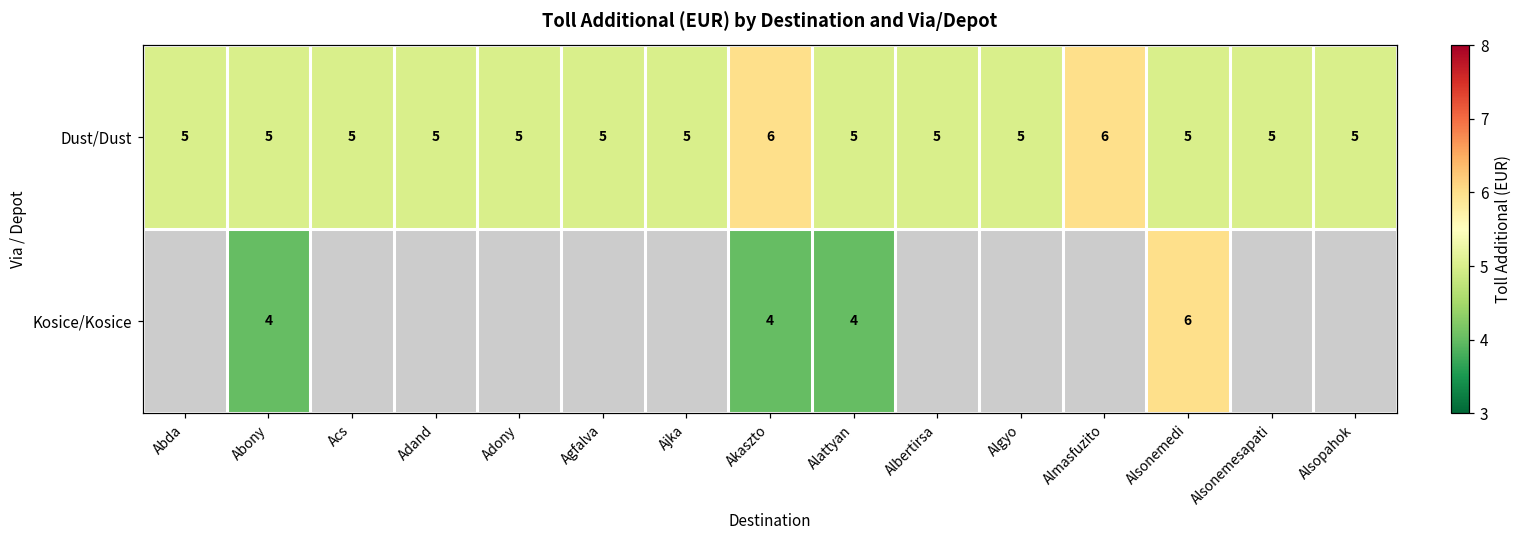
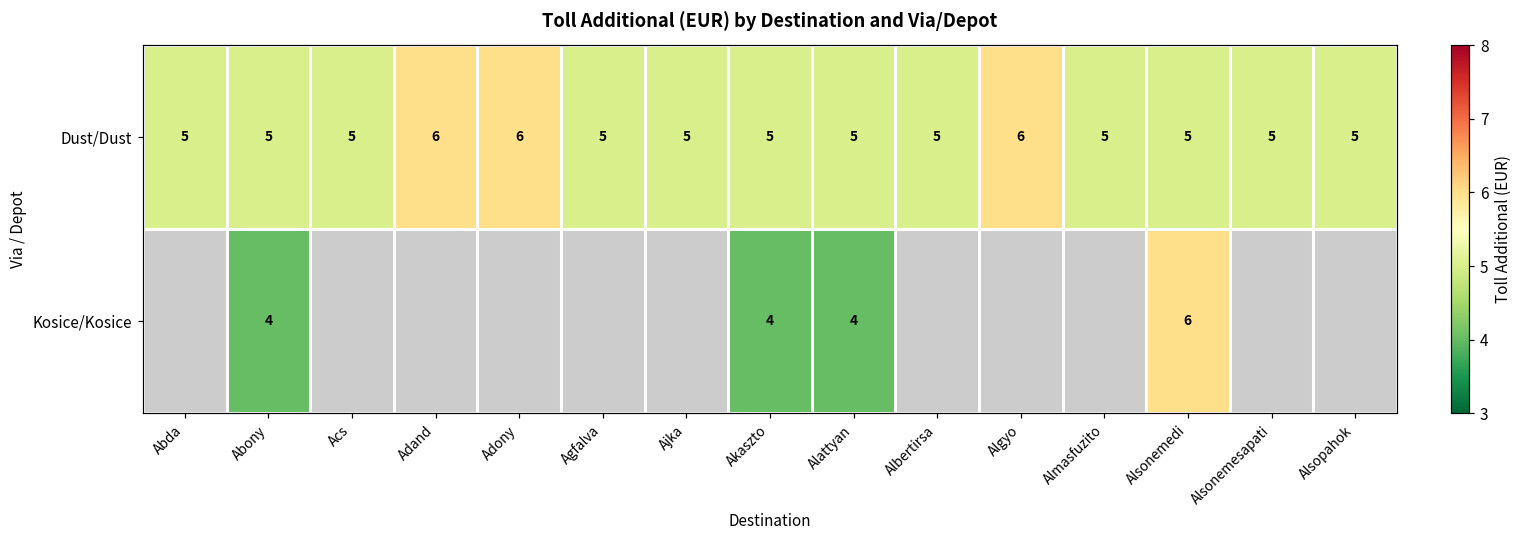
Dust/Dust, Adand: 5 -> 6
Dust/Dust, Adony: 5 -> 6
Dust/Dust, Akaszto: 6 -> 5
Dust/Dust, Algyo: 5 -> 6
Dust/Dust, Almasfuzito: 6 -> 5
